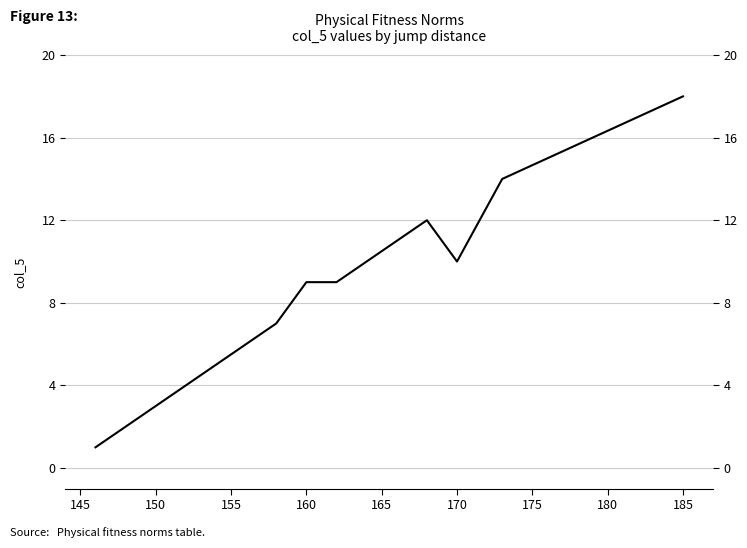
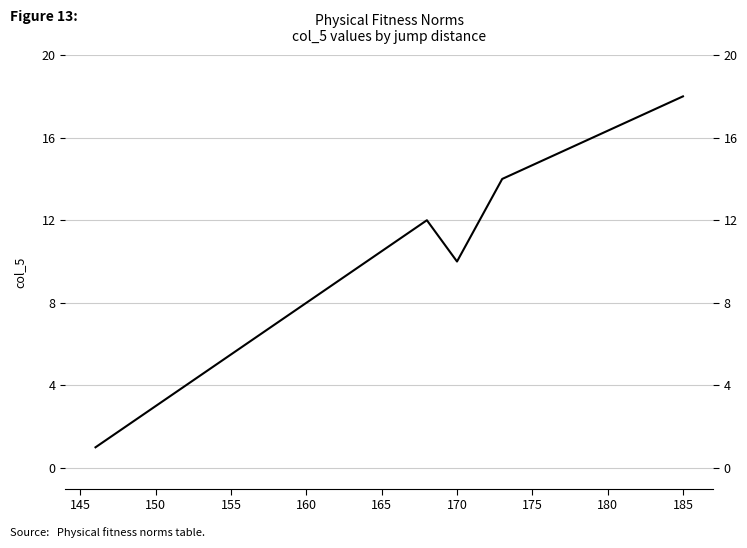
160: 9 -> 8
